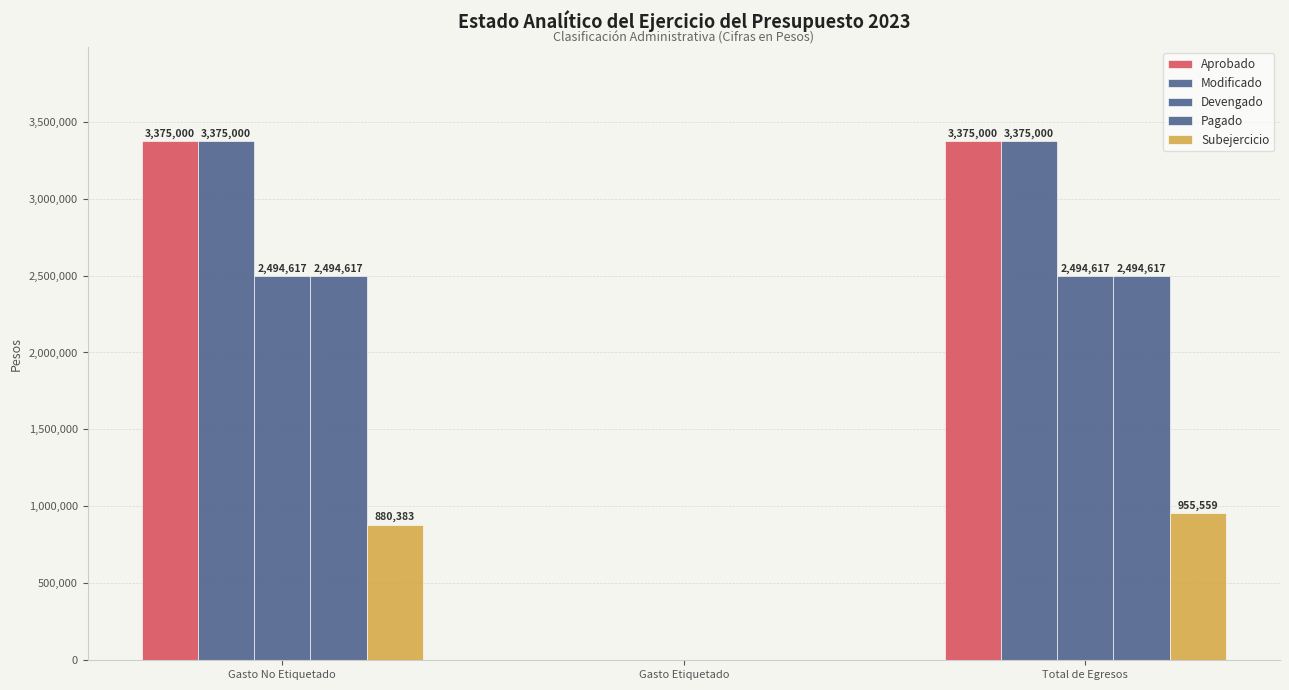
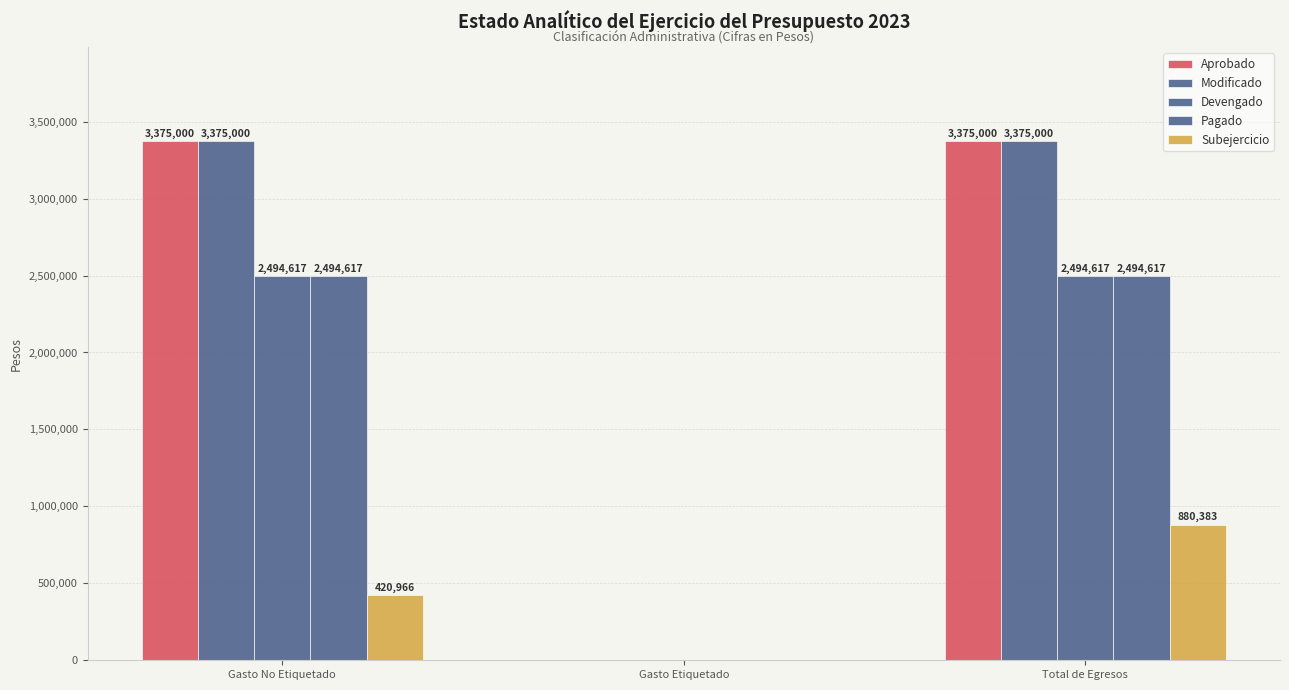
Subejercicio, Gasto No Etiquetado: 880,383 -> 420,966
Subejercicio, Total de Egresos: 955,559 -> 880,383
